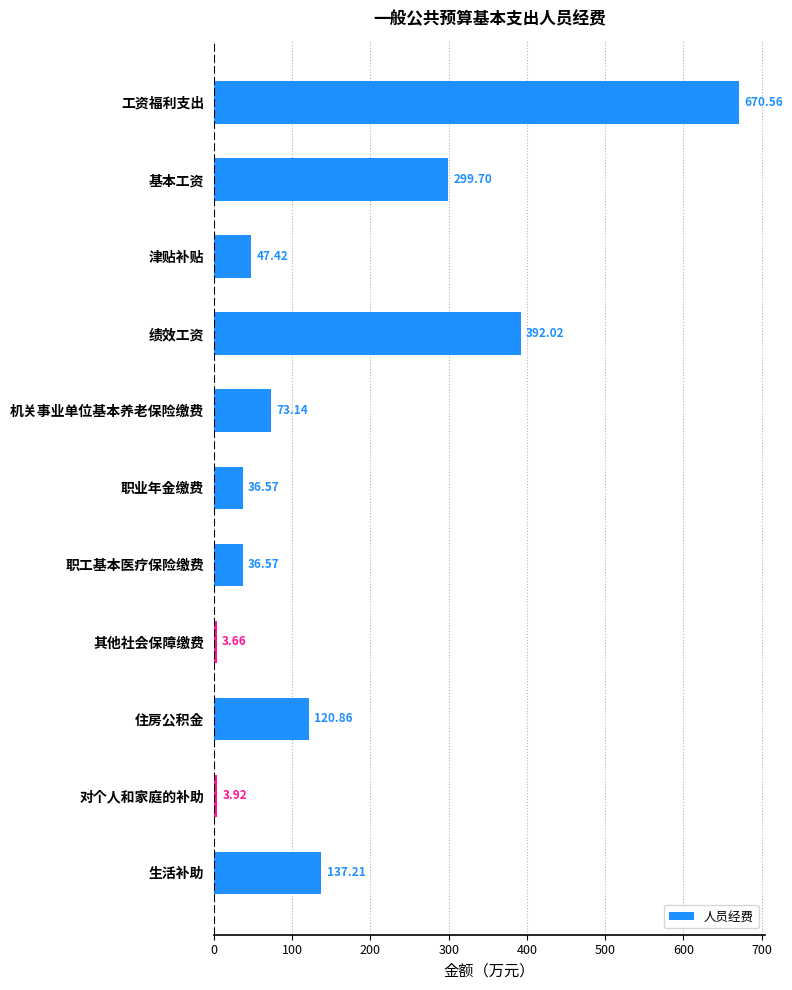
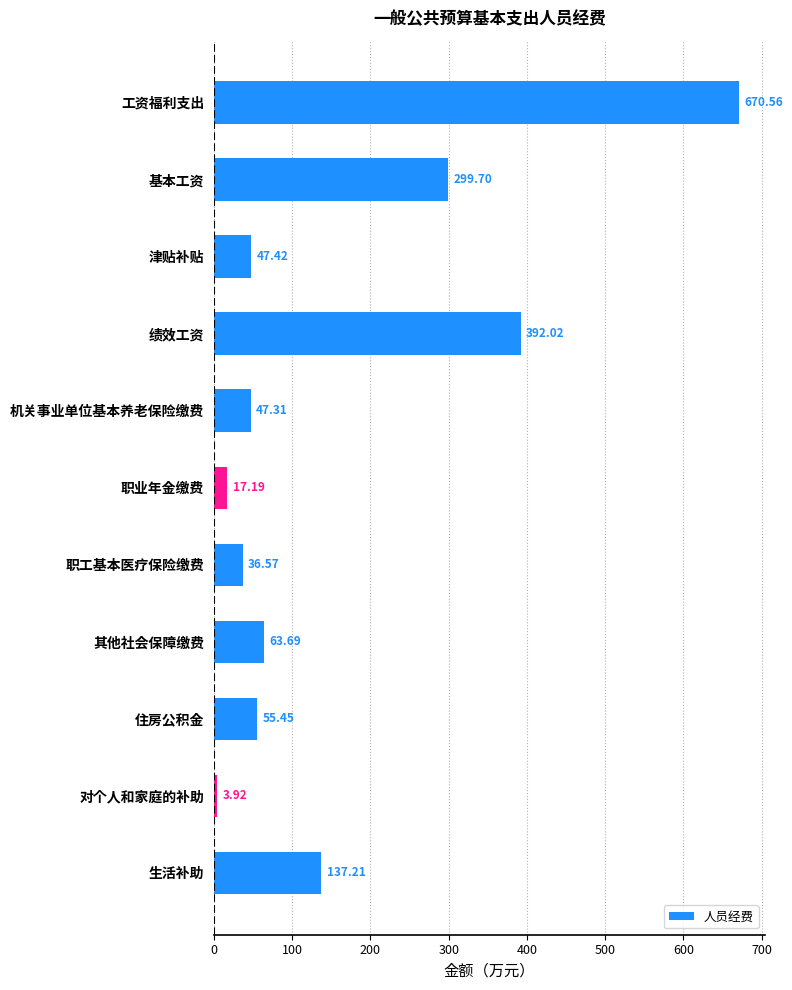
机关事业单位基本养老保险缴费: 73.14 -> 47.31
职业年金缴费: 36.57 -> 17.19
其他社会保障缴费: 3.66 -> 63.69
住房公积金: 120.86 -> 55.45
